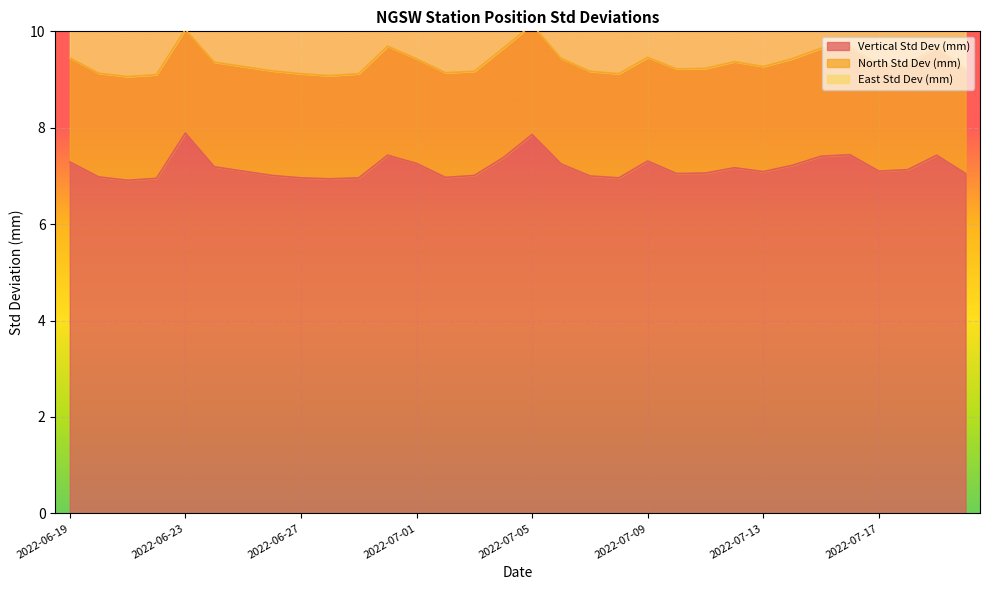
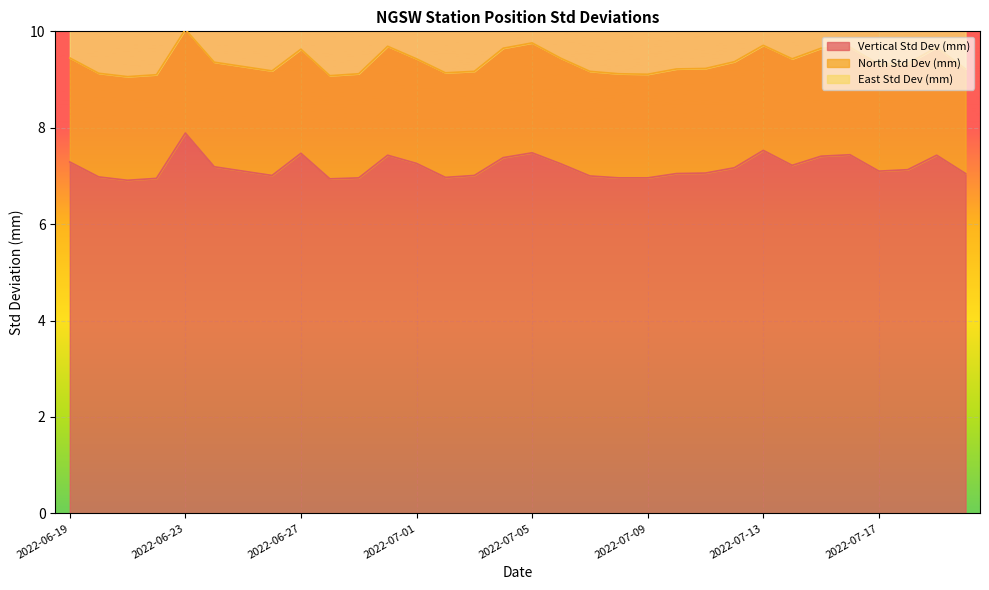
Vertical Std Dev (mm), 2022-06-27: 7.0 -> 7.5
Vertical Std Dev (mm), 2022-07-05: 7.9 -> 7.5
Vertical Std Dev (mm), 2022-07-09: 7.3 -> 7.0
Vertical Std Dev (mm), 2022-07-13: 7.1 -> 7.5
